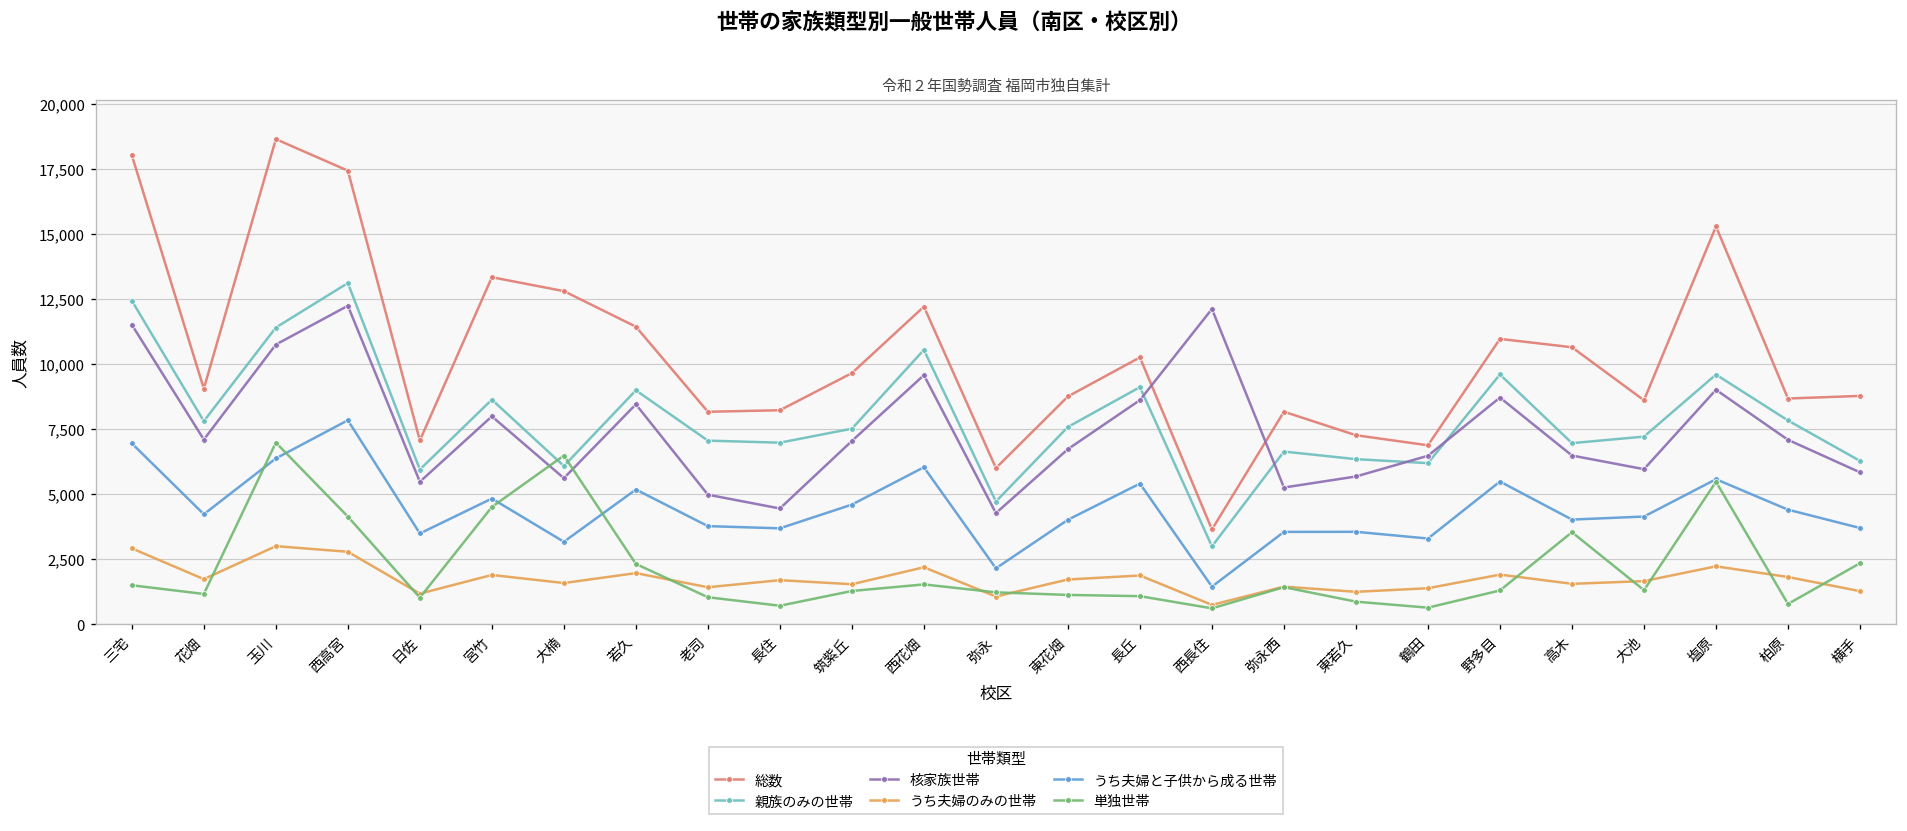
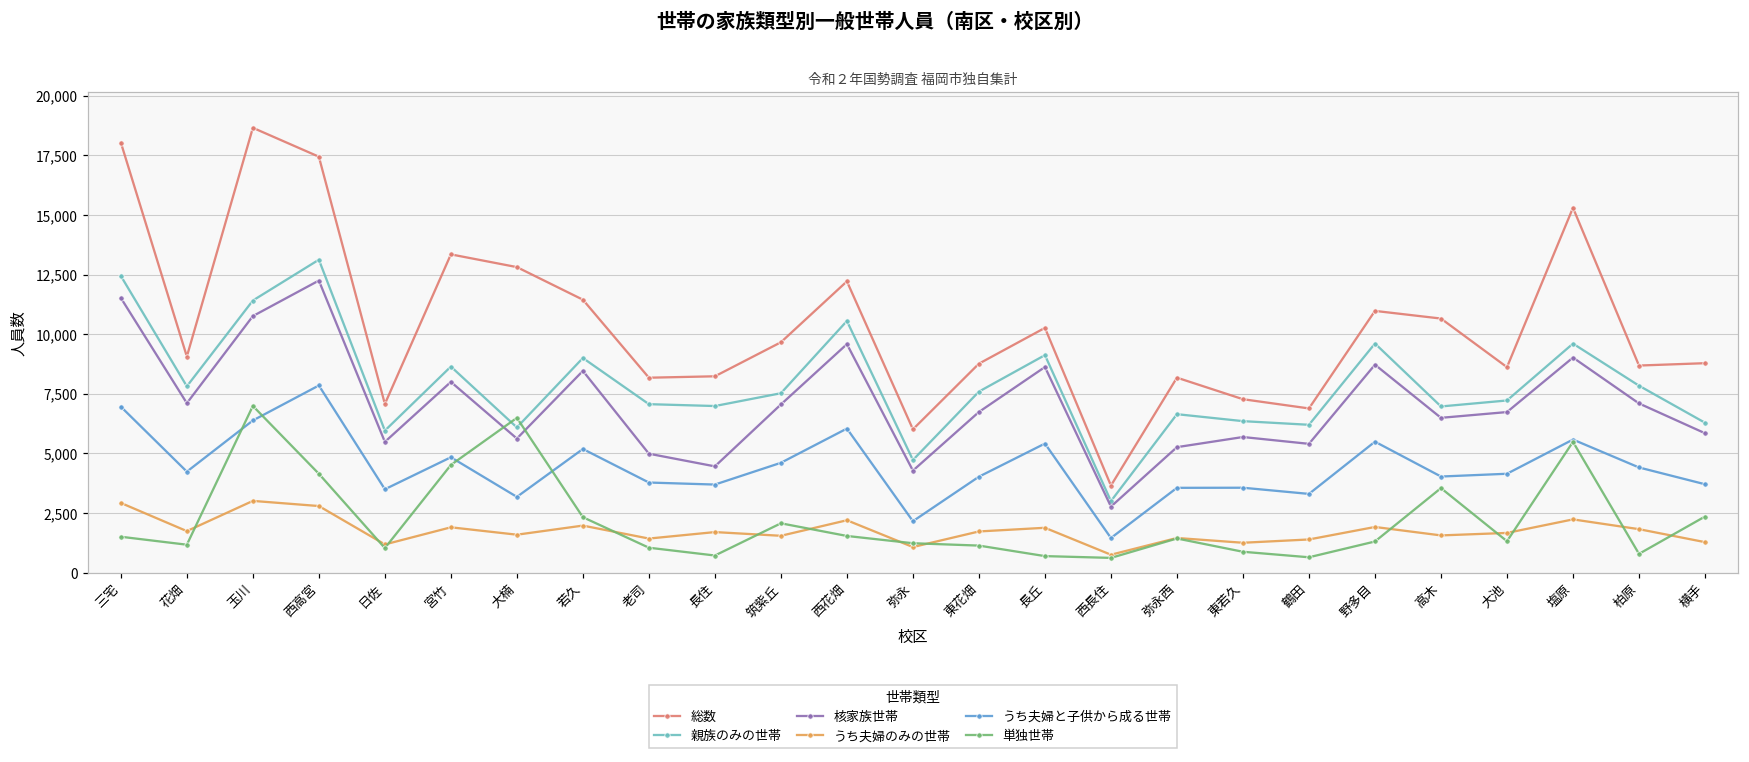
単独世帯, 筑紫丘: 1,300 -> 2,100
単独世帯, 長丘: 1,100 -> 700
核家族世帯, 西長住: 12,100 -> 2,800
核家族世帯, 鶴田: 6,500 -> 5,400
核家族世帯, 大池: 6,000 -> 6,700
